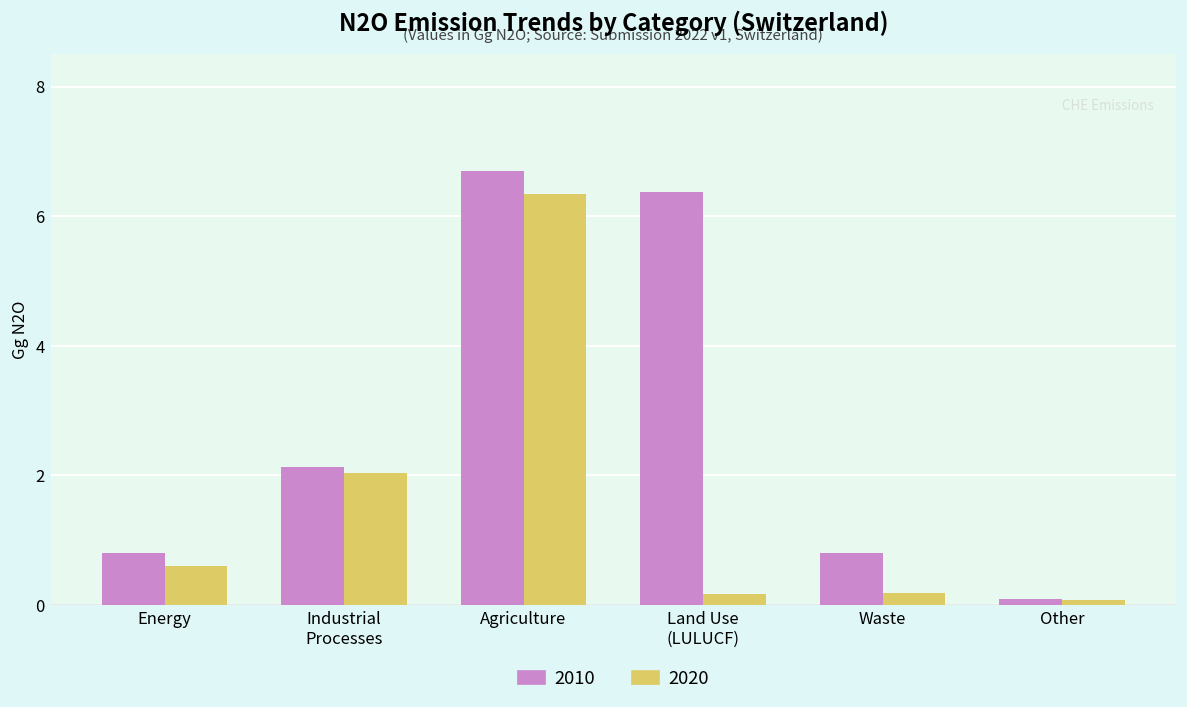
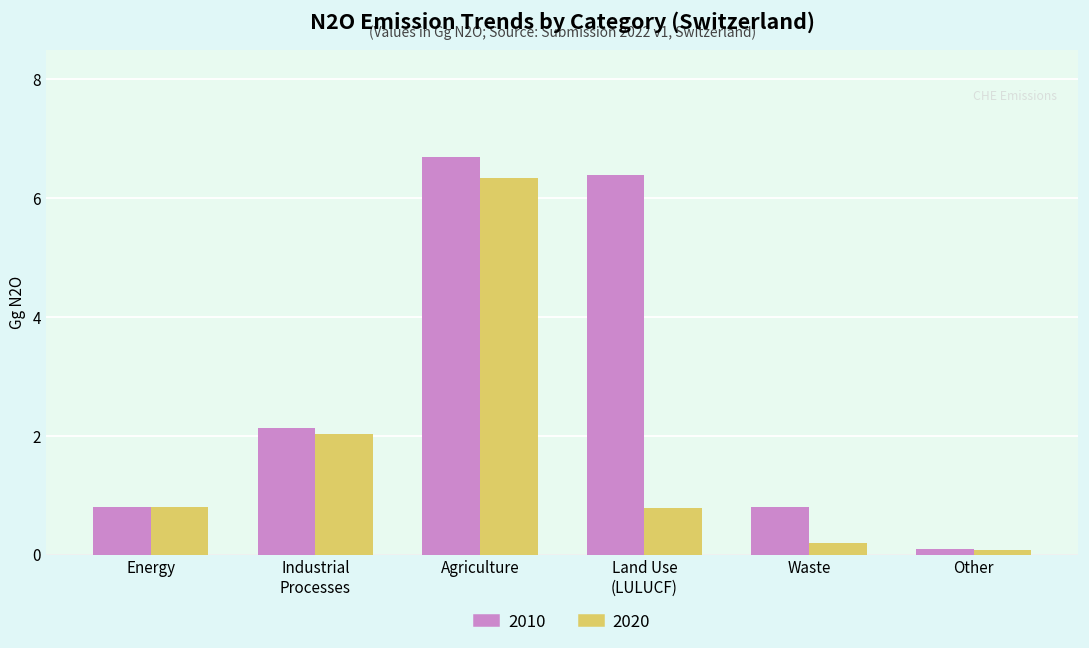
2020, Energy: 0.6 -> 0.8
2020, Land Use (LULUCF): 0.2 -> 0.8
